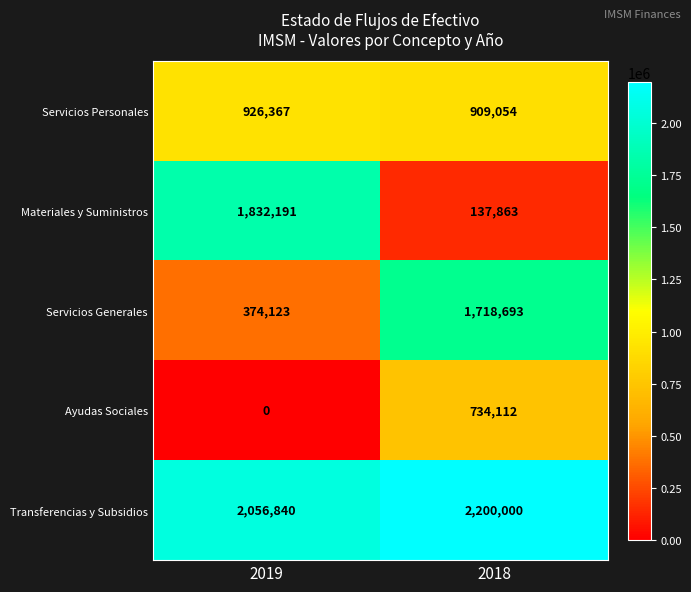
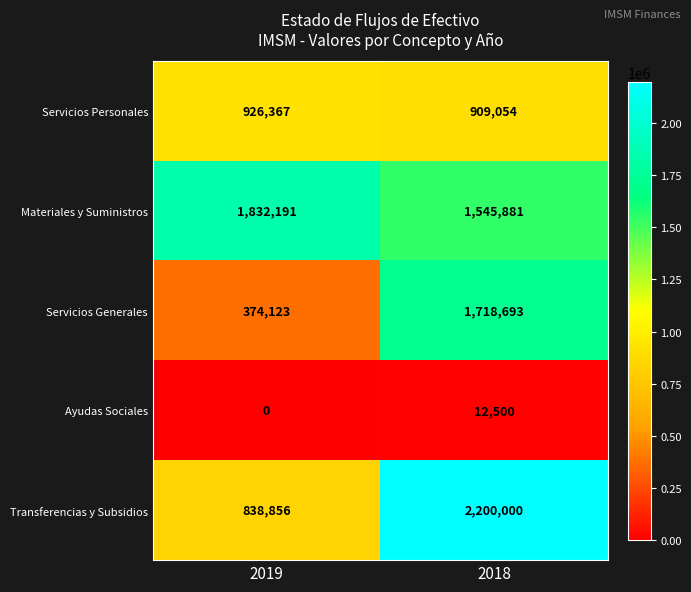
Materiales y Suministros, 2018: 137,863 -> 1,545,881
Ayudas Sociales, 2018: 734,112 -> 12,500
Transferencias y Subsidios, 2019: 2,056,840 -> 838,856
